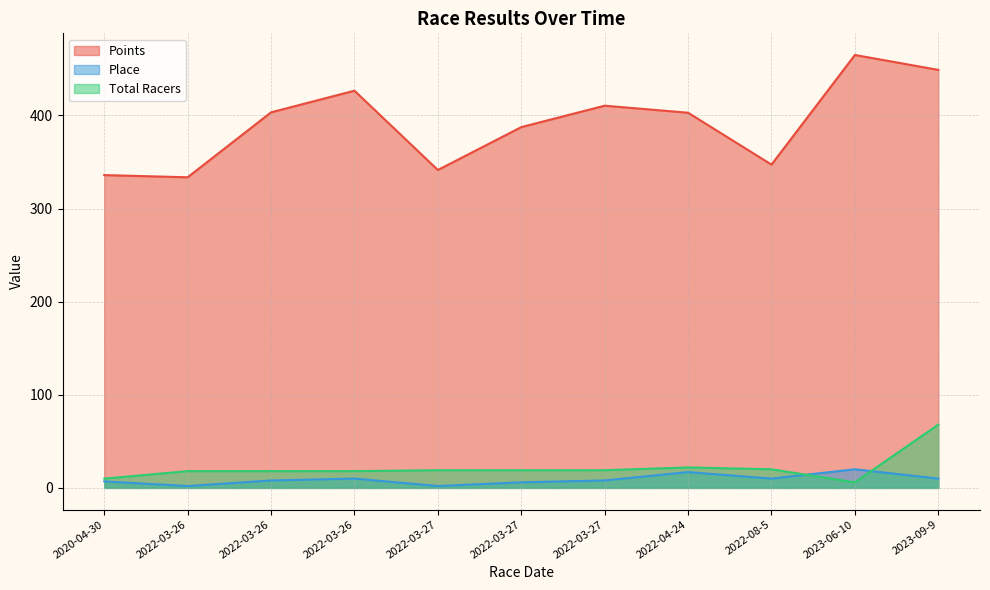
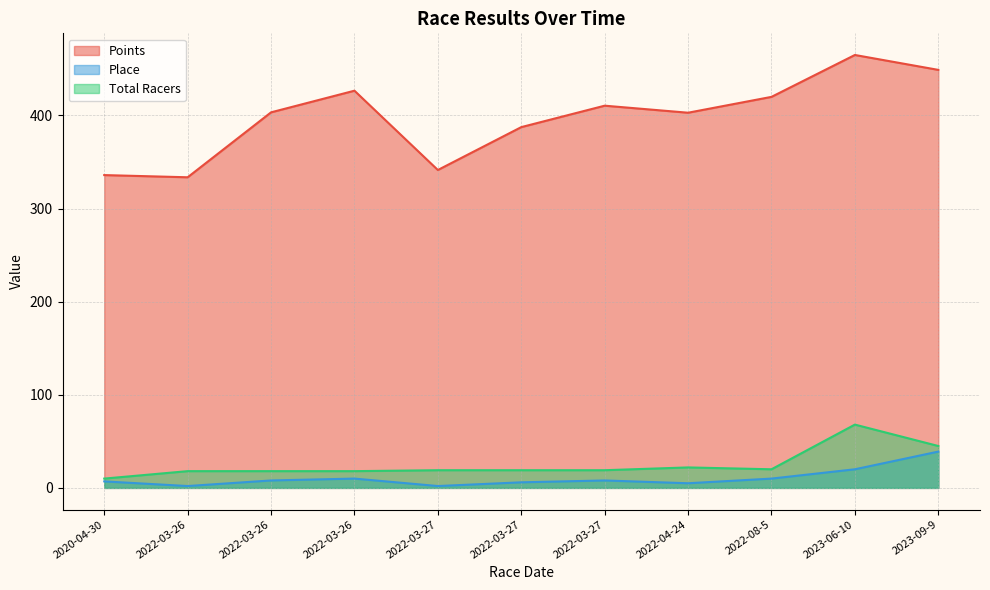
Place, 2022-04-24: 20 -> 10
Points, 2022-08-5: 350 -> 420
Total Racers, 2023-06-10: 10 -> 70
Place, 2023-09-9: 10 -> 40
Total Racers, 2023-09-9: 70 -> 50
